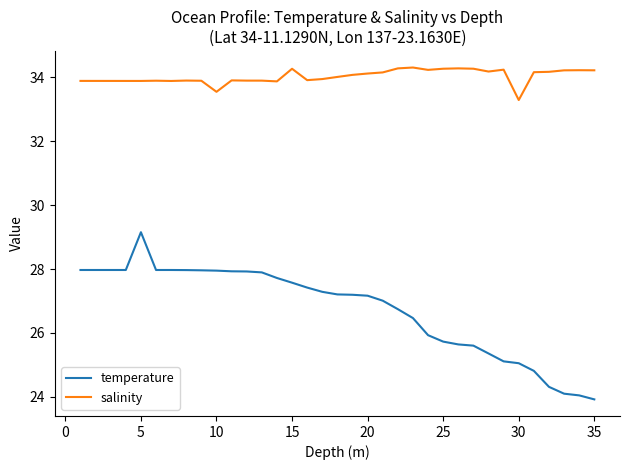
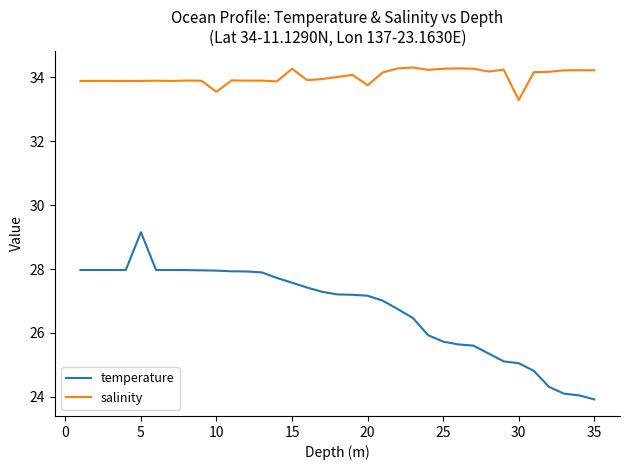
salinity, 20: 34.1 -> 33.7
